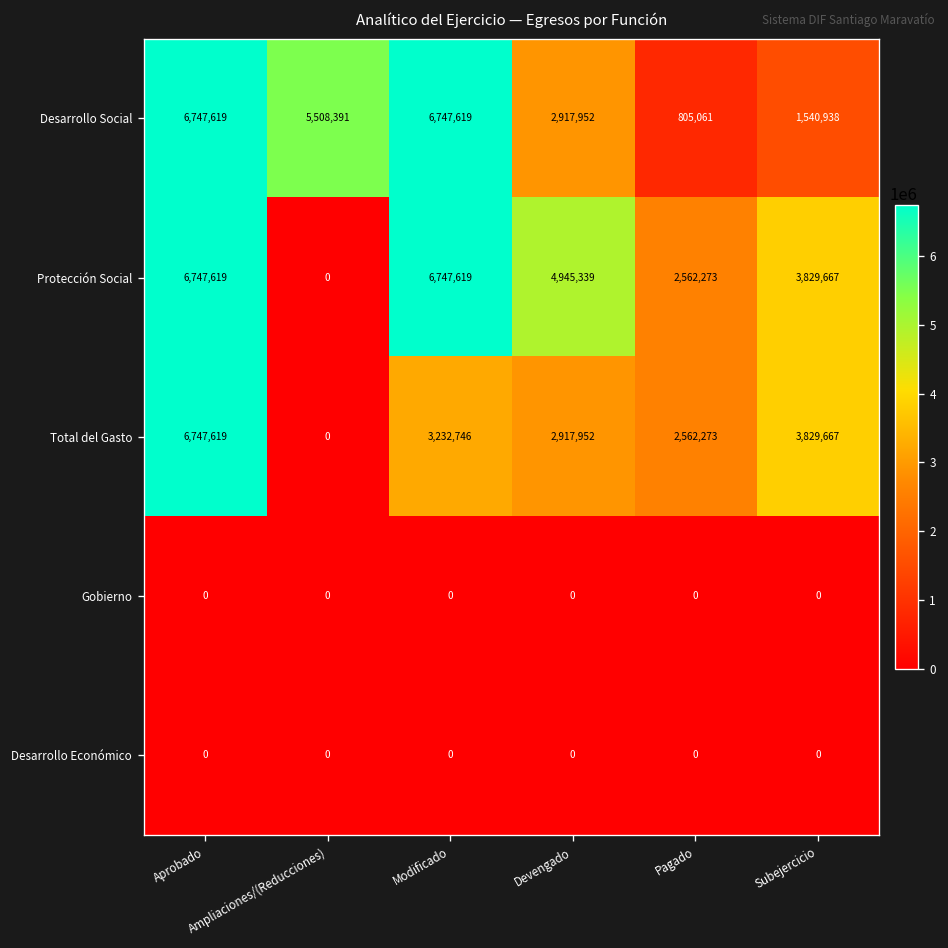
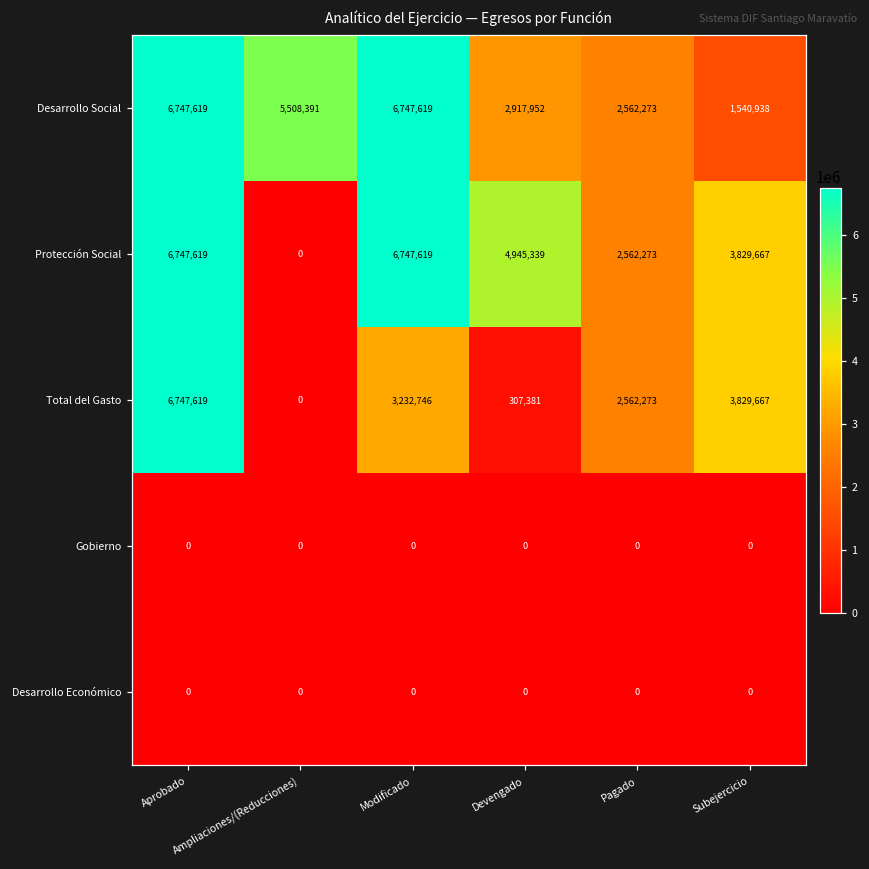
Desarrollo Social, Pagado: 805,061 -> 2,562,273
Total del Gasto, Devengado: 2,917,952 -> 307,381
